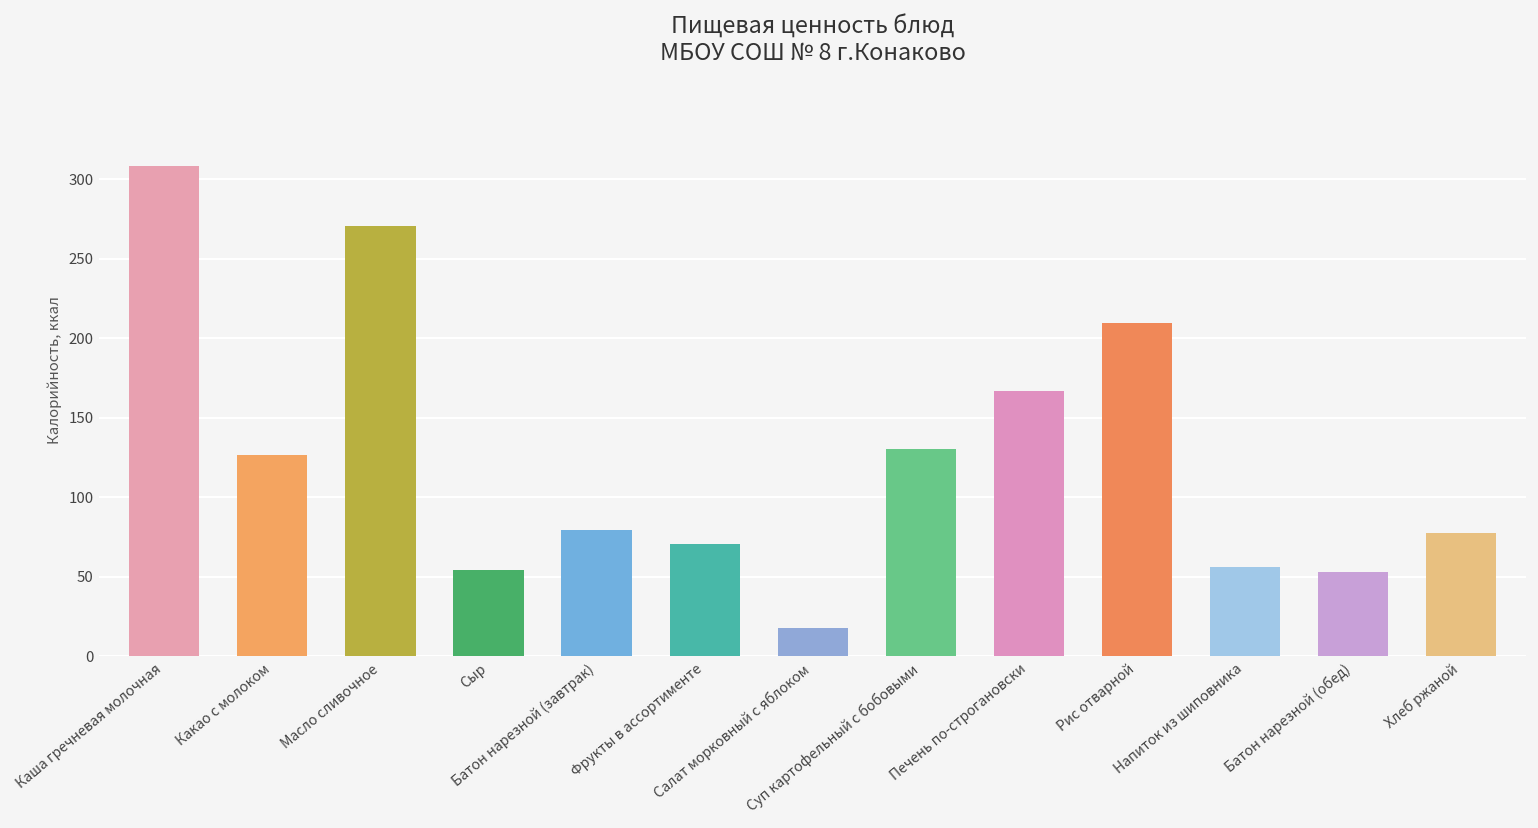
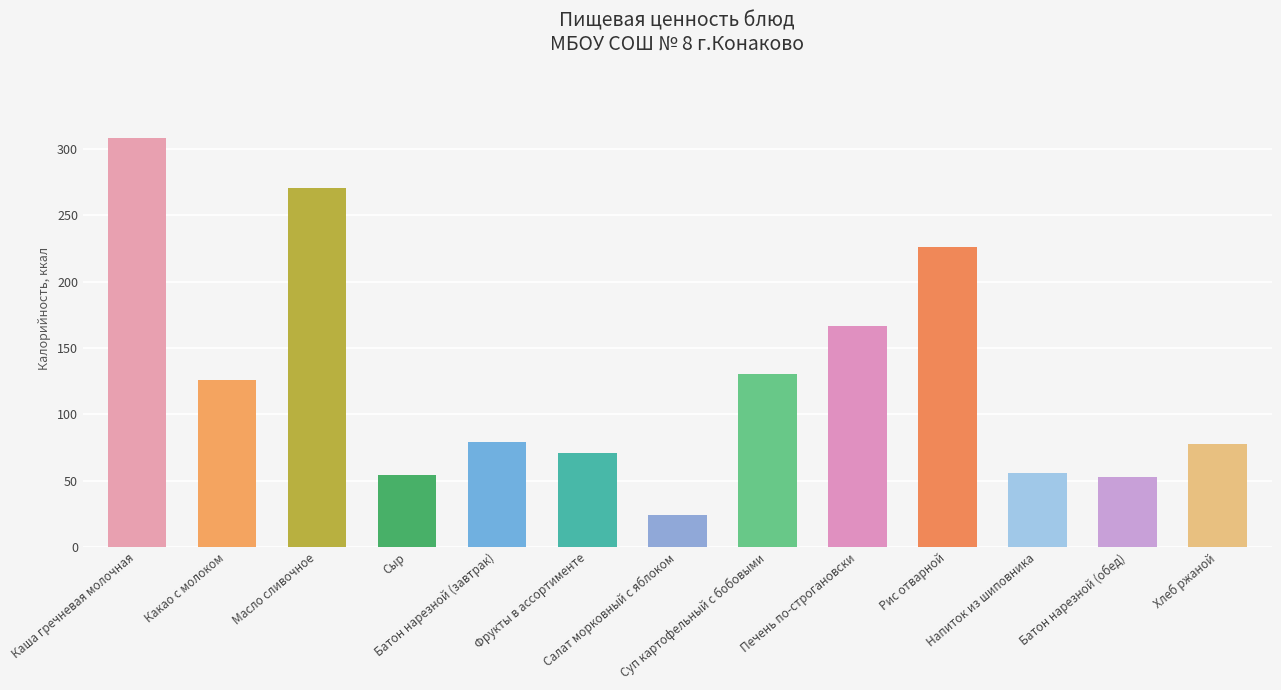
Салат морковный с яблоком: 18 -> 24
Рис отварной: 210 -> 226
